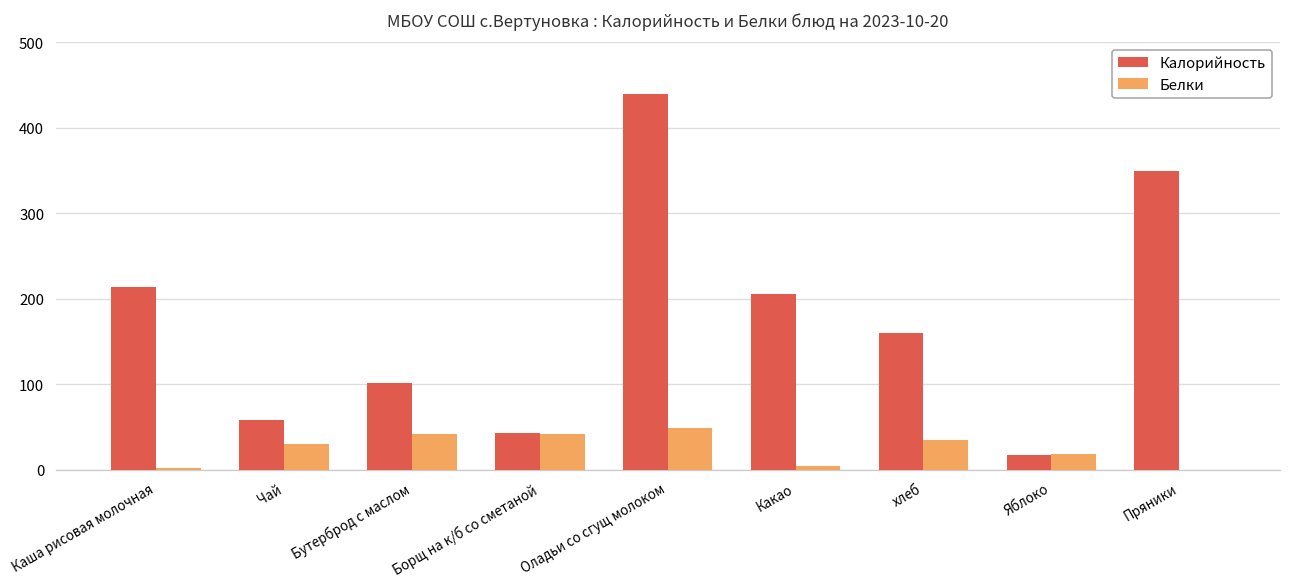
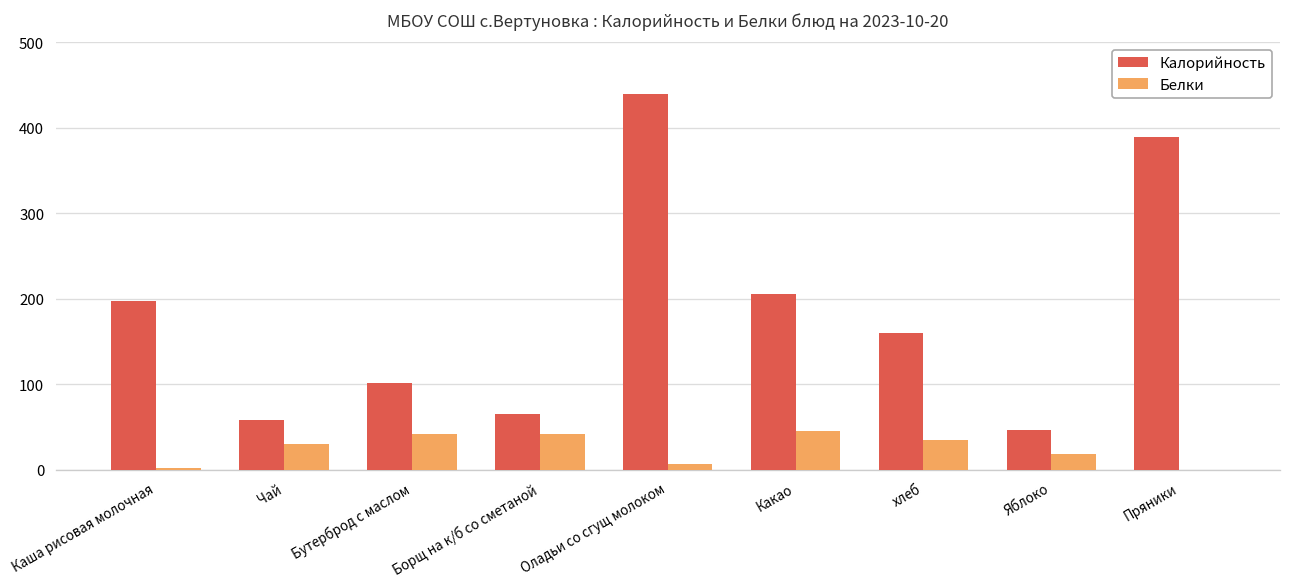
Калорийность, Каша рисовая молочная: 210 -> 200
Калорийность, Борщ на к/б со сметаной: 40 -> 70
Белки, Оладьи со сгущ молоком: 50 -> 10
Белки, Какао: 10 -> 50
Калорийность, Яблоко: 20 -> 50
Калорийность, Пряники: 350 -> 390
